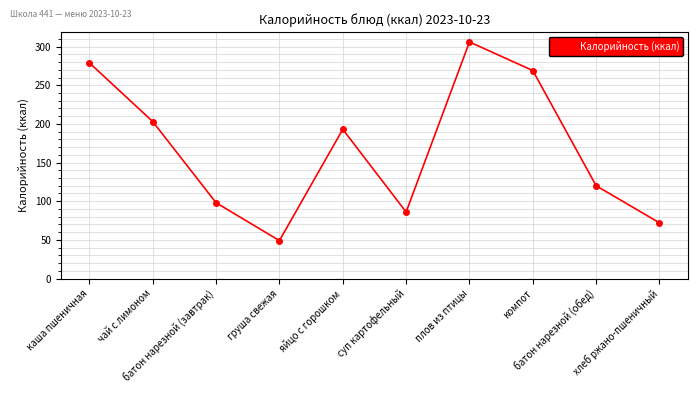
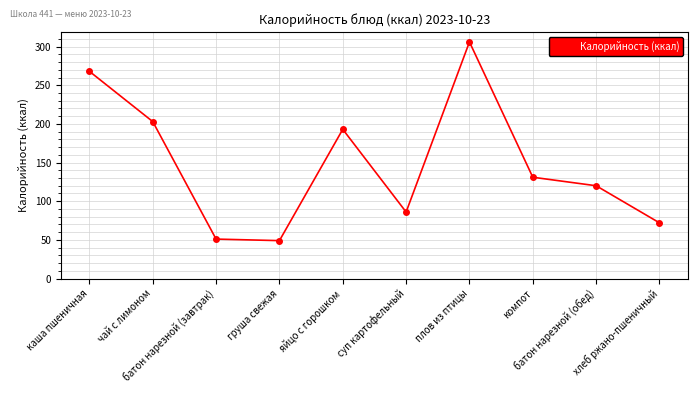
каша пшеничная: 280 -> 270
батон нарезной (завтрак): 100 -> 50
компот: 270 -> 130
